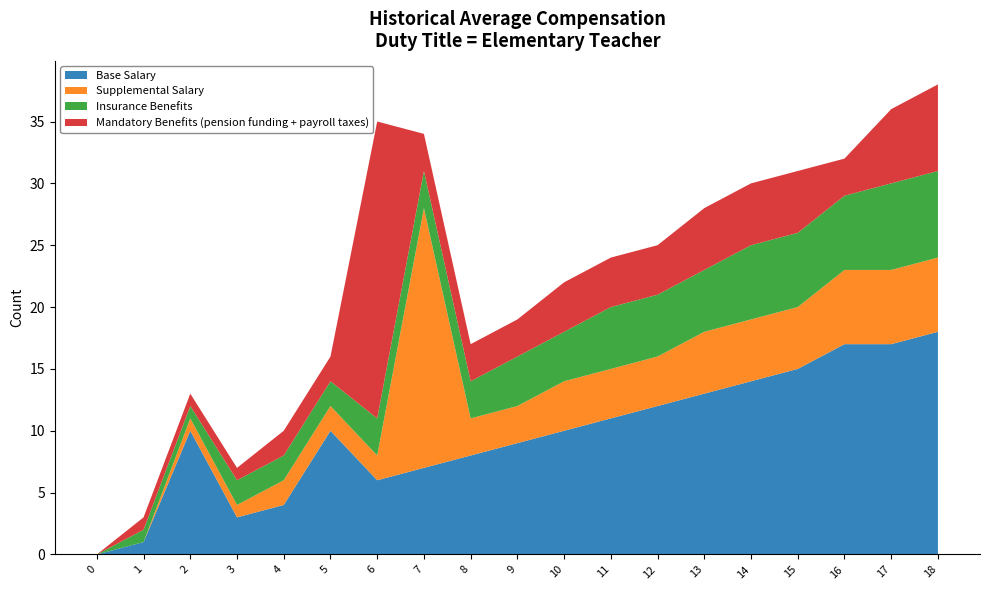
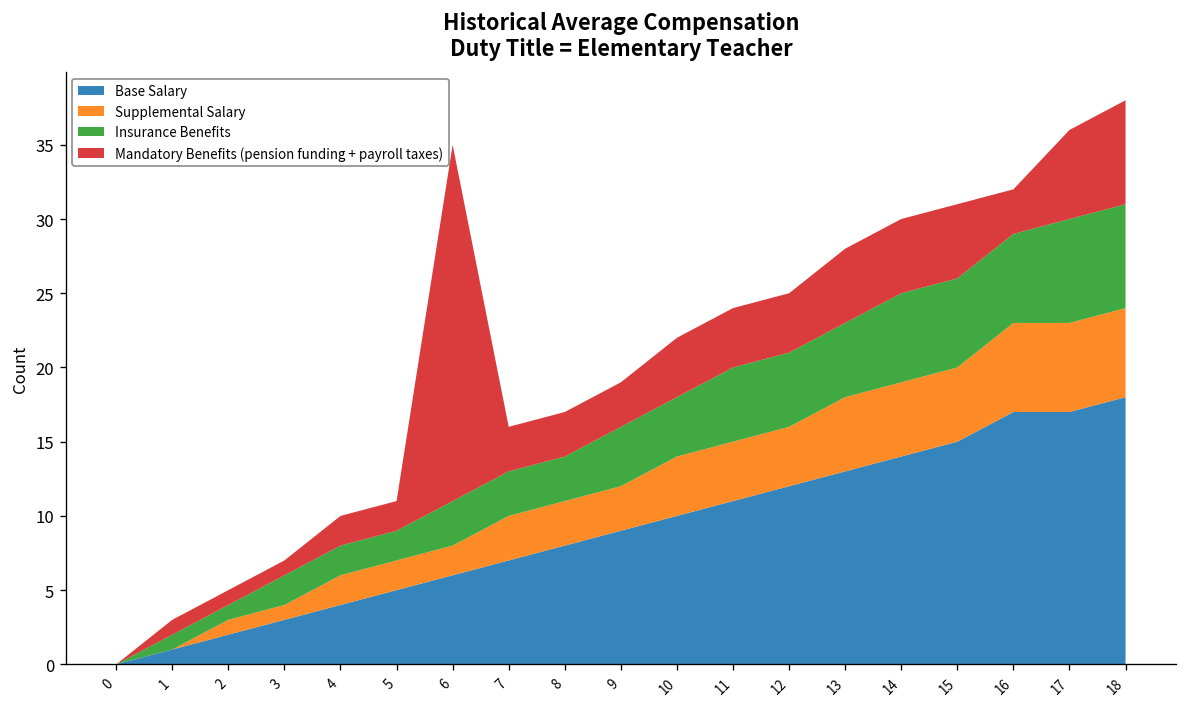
Base Salary, 2: 10 -> 2
Base Salary, 5: 10 -> 5
Supplemental Salary, 7: 21 -> 3
